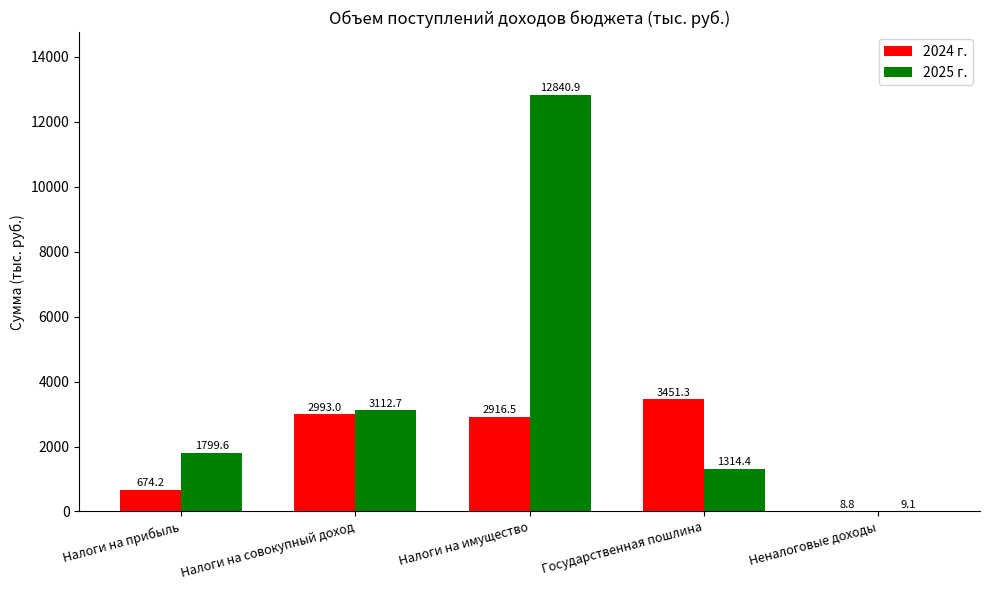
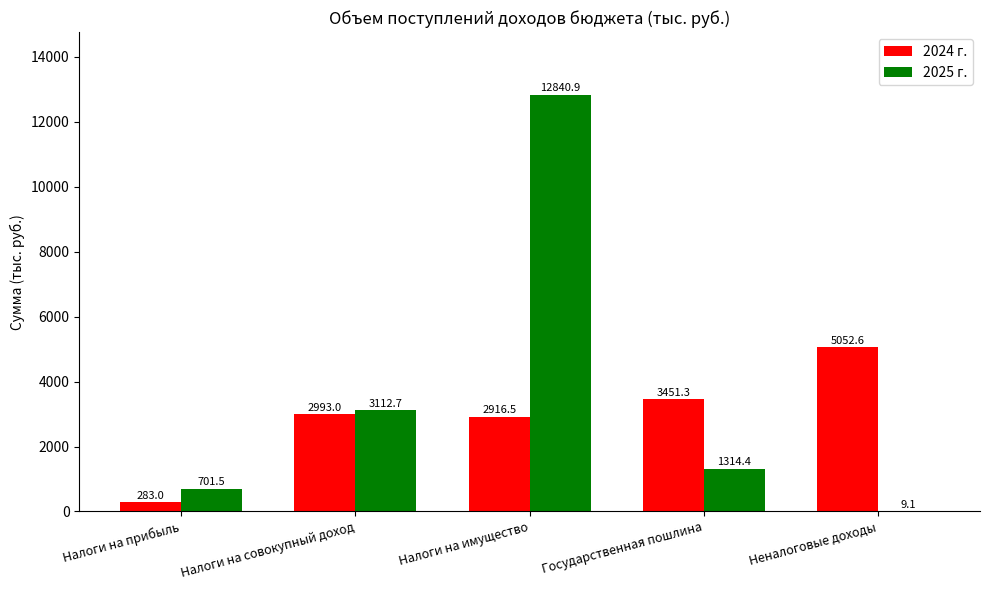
2024 г., Налоги на прибыль: 674.2 -> 283.0
2025 г., Налоги на прибыль: 1799.6 -> 701.5
2024 г., Неналоговые доходы: 8.8 -> 5052.6
